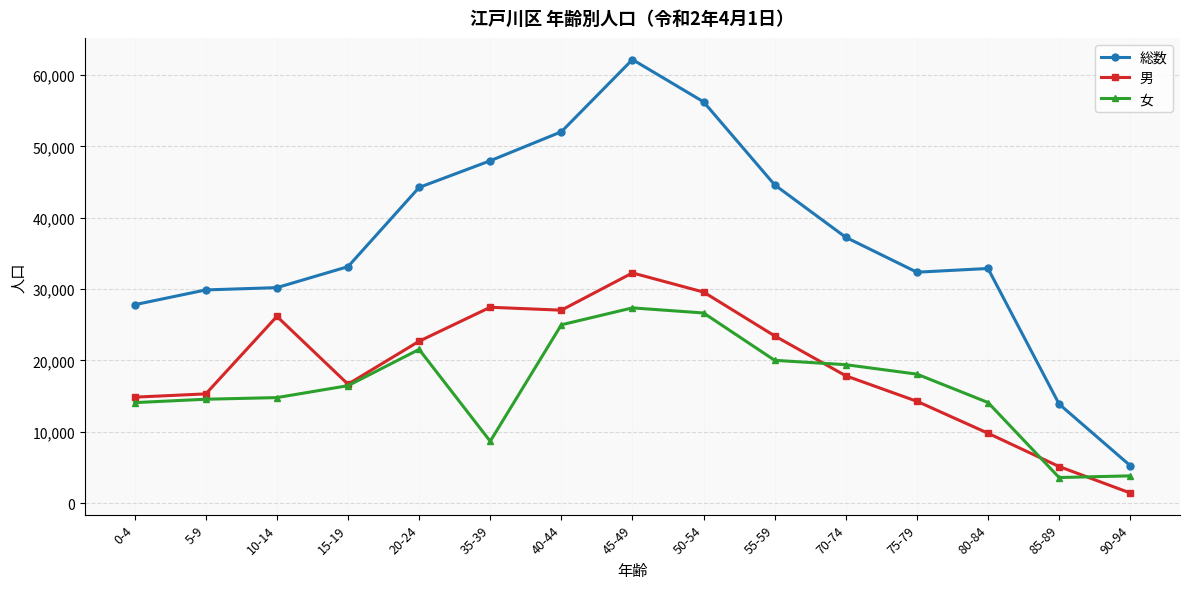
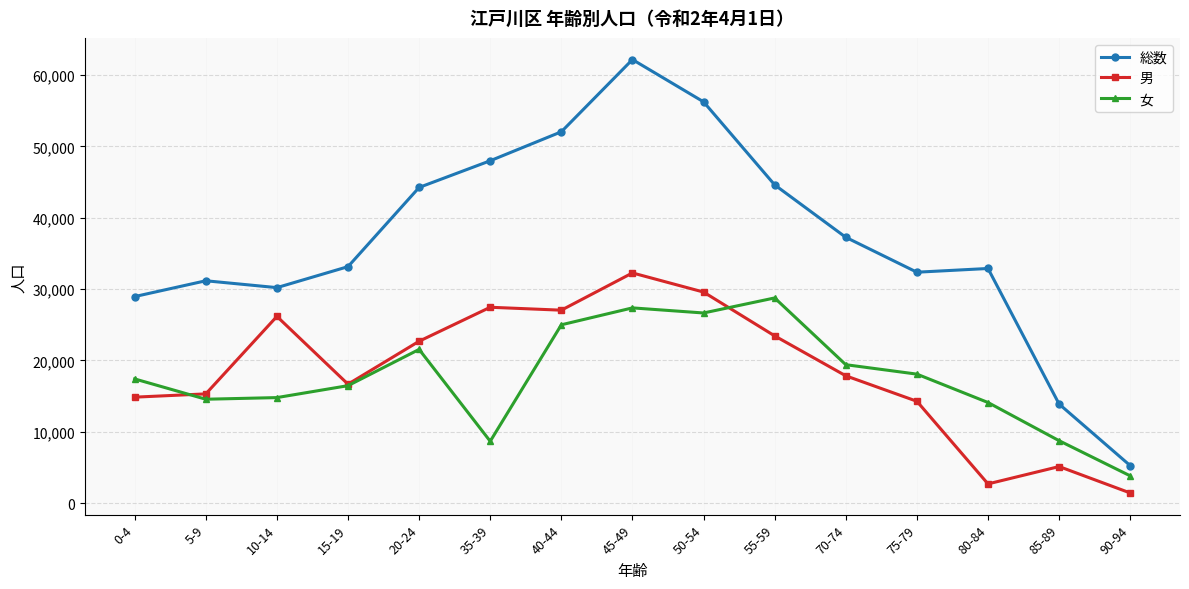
総数, 0-4: 28,000 -> 29,000
女, 0-4: 14,000 -> 17,000
総数, 5-9: 30,000 -> 31,000
女, 55-59: 20,000 -> 29,000
男, 80-84: 10,000 -> 3,000
女, 85-89: 4,000 -> 9,000
